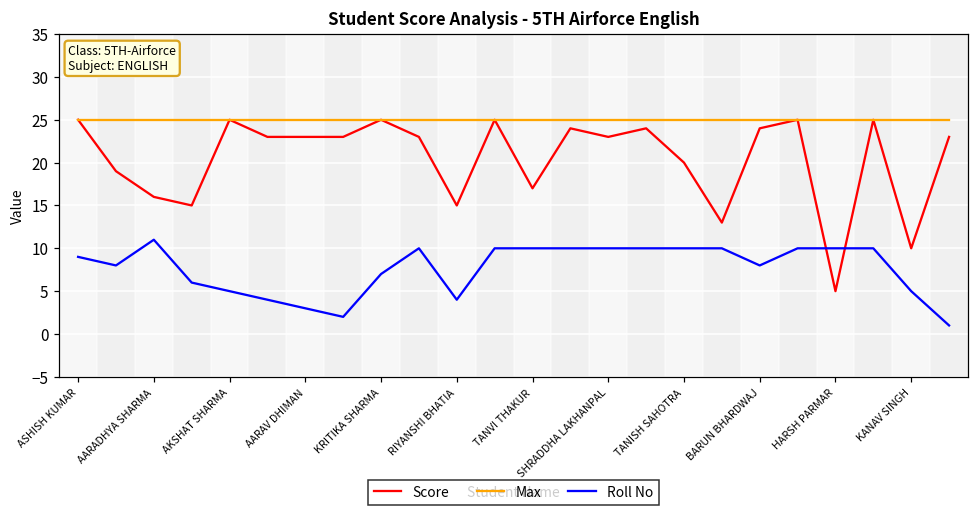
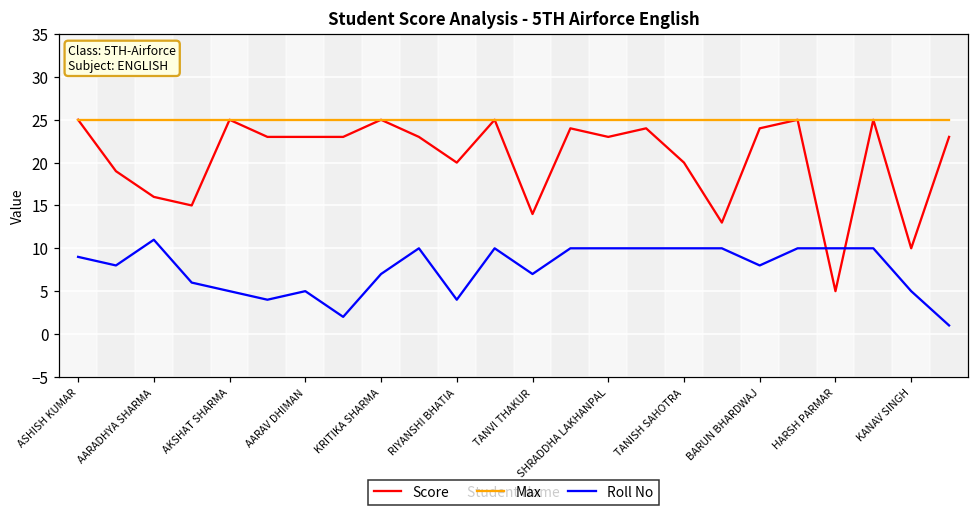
Roll No, AARAV DHIMAN: 3 -> 5
Score, RIYANSHI BHATIA: 15 -> 20
Score, TANVI THAKUR: 17 -> 14
Roll No, TANVI THAKUR: 10 -> 7
